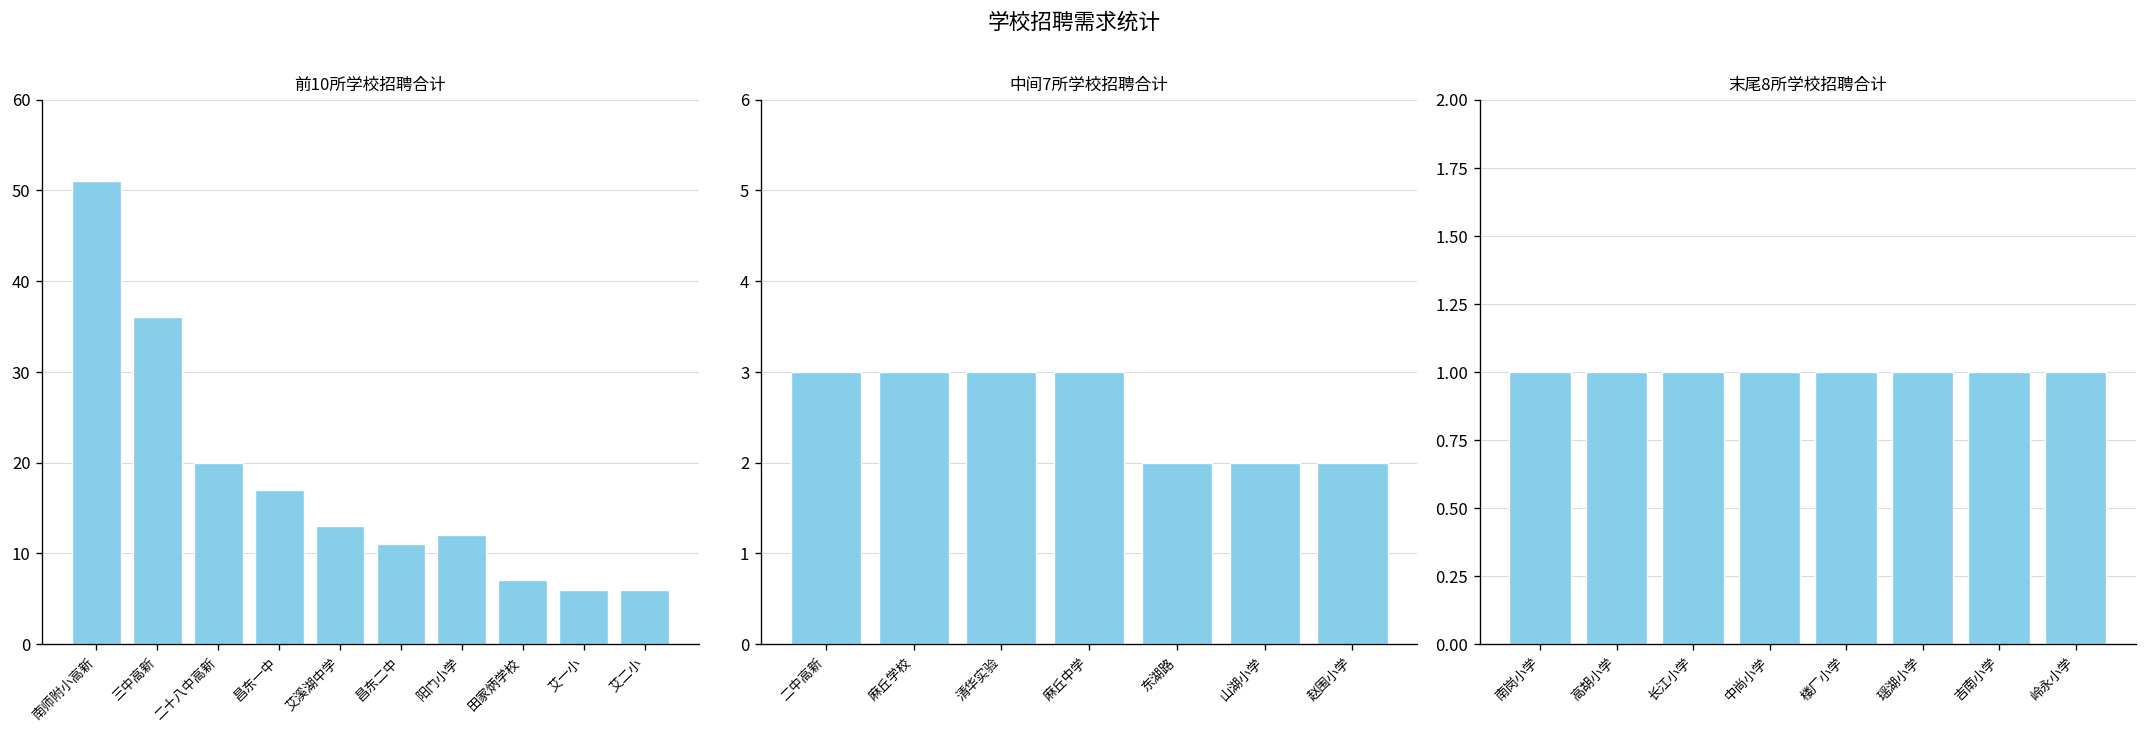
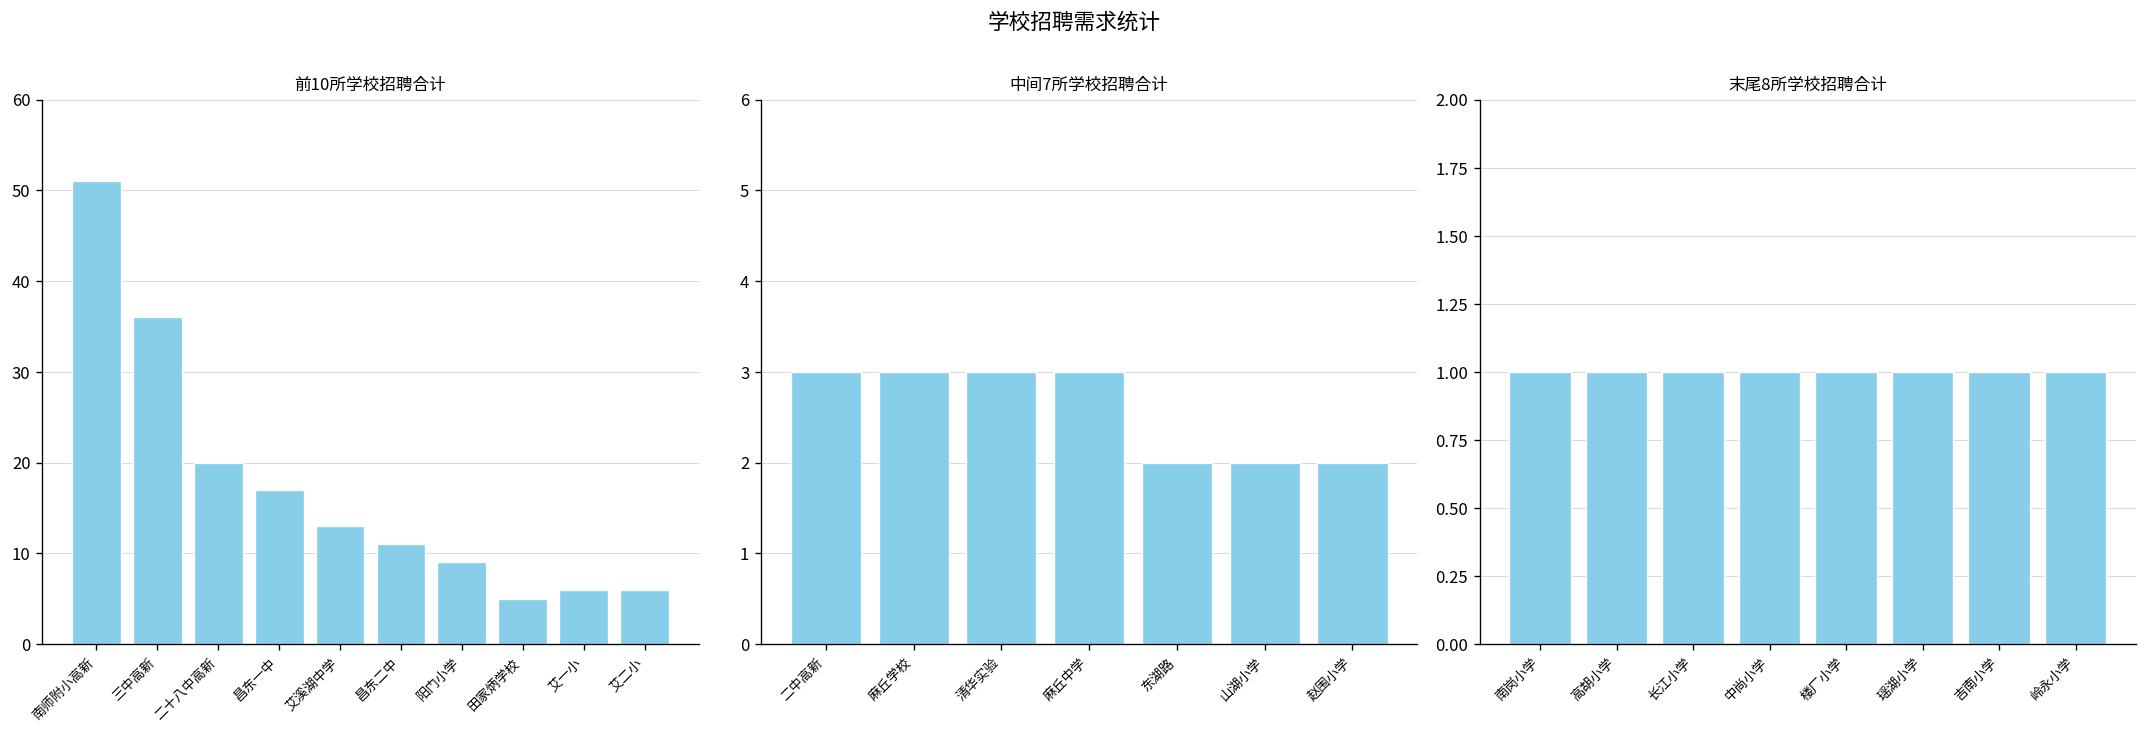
前10所学校招聘合计, 阳门小学: 12 -> 9
前10所学校招聘合计, 田家炳学校: 7 -> 5
